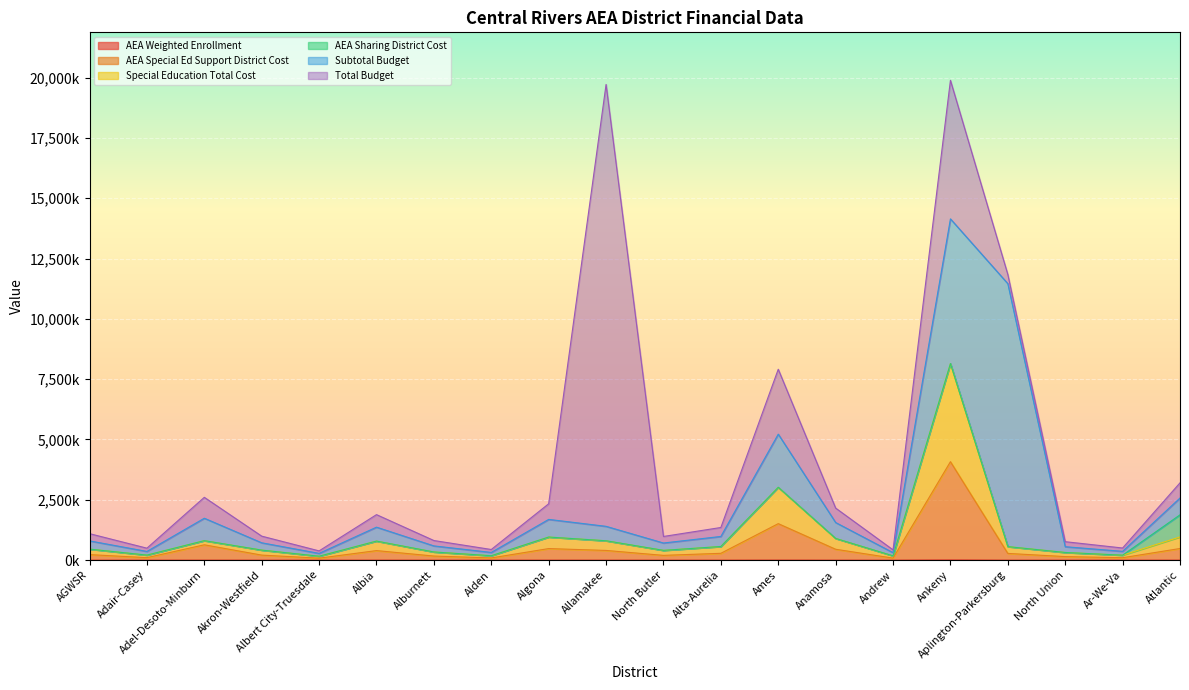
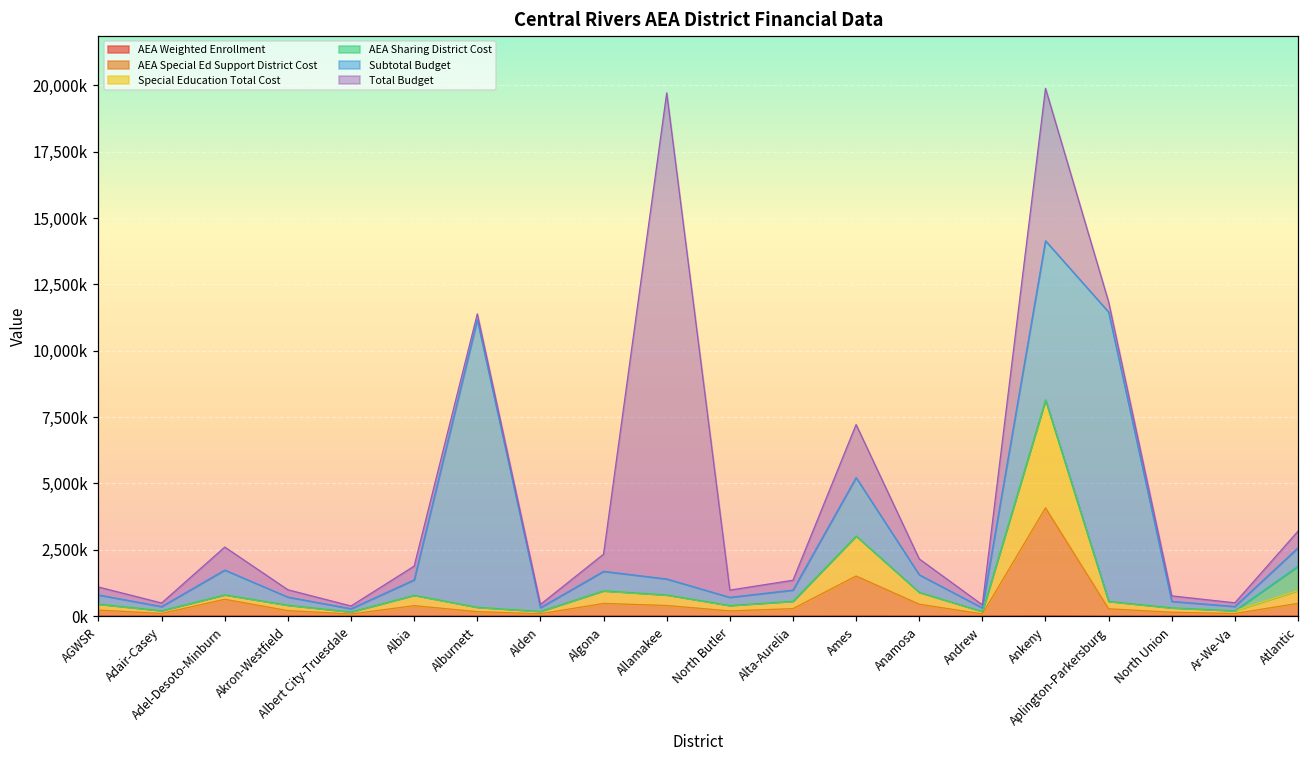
Subtotal Budget, Alburnett: 300,000 -> 10,800,000
Total Budget, Ames: 2,700,000 -> 2,000,000
